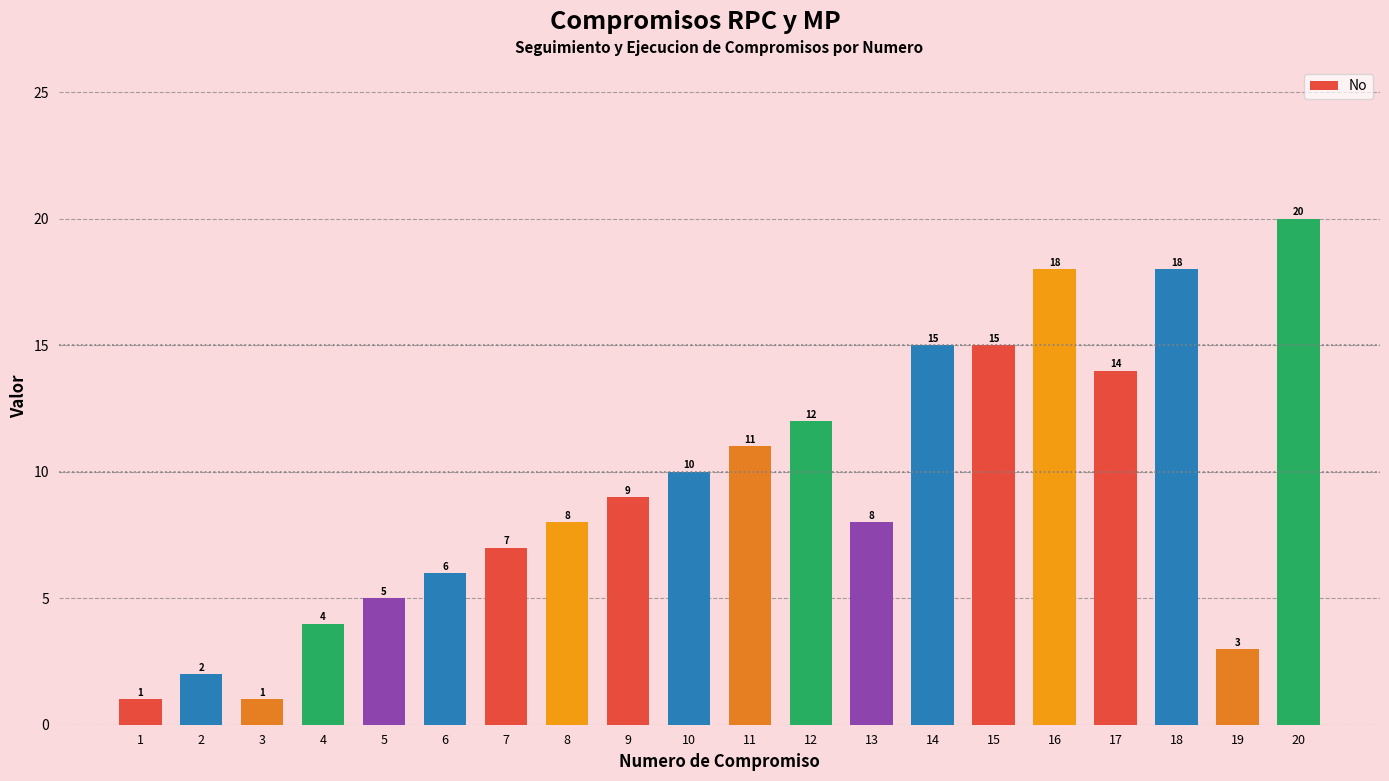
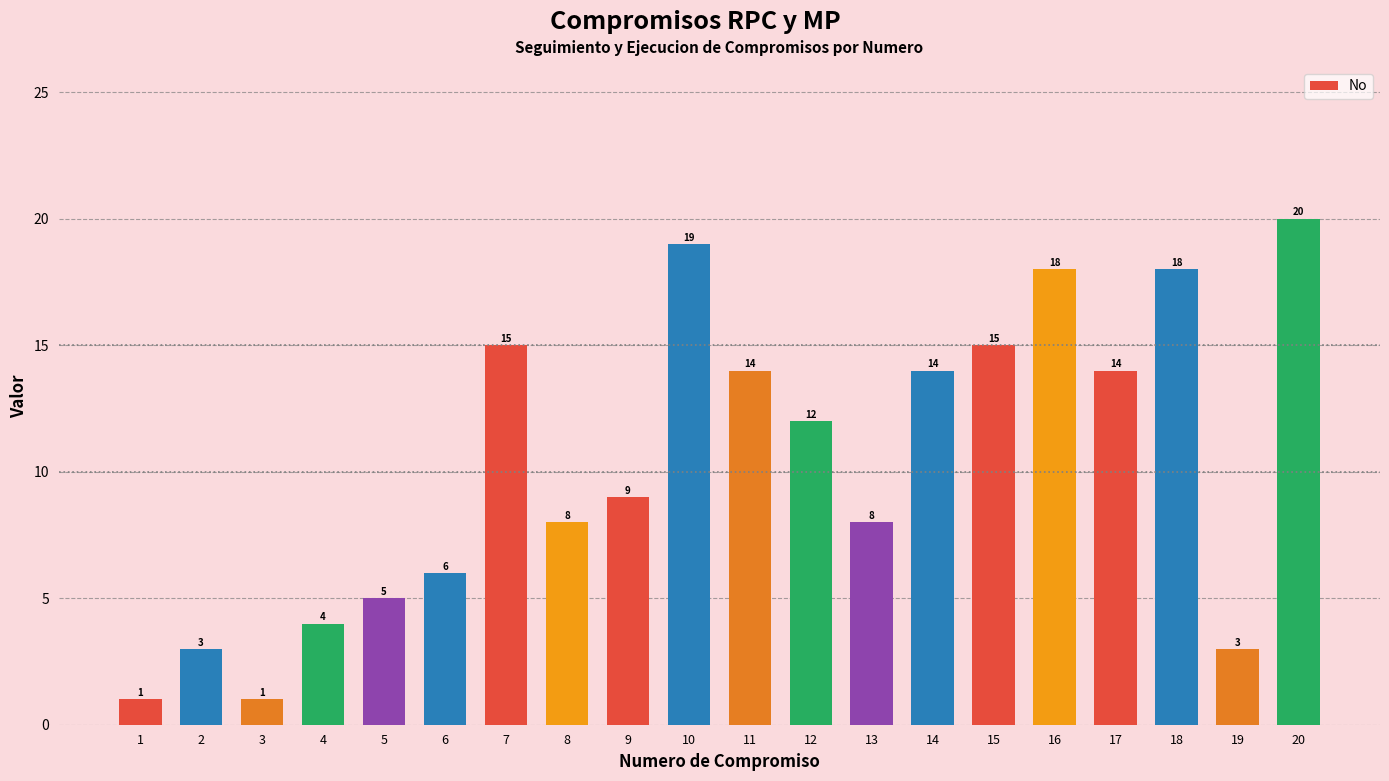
2: 2 -> 3
7: 7 -> 15
10: 10 -> 19
11: 11 -> 14
14: 15 -> 14
